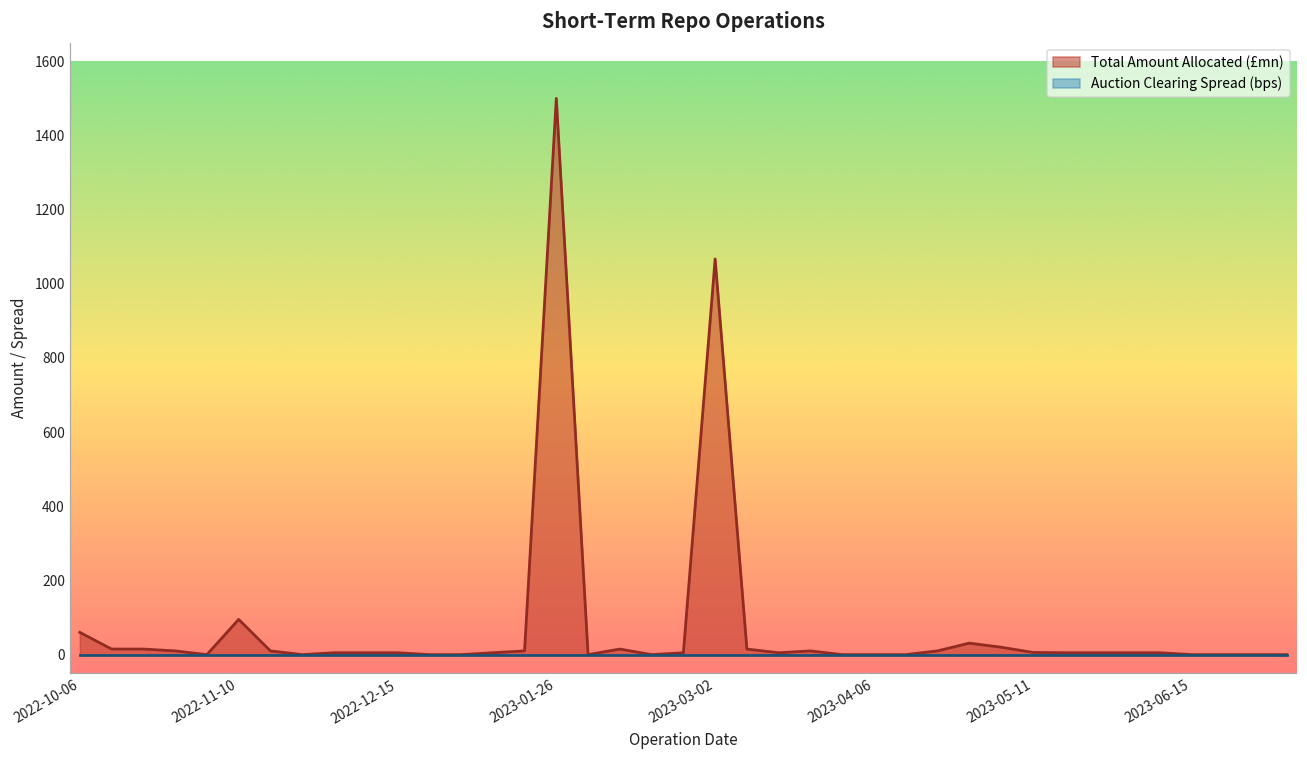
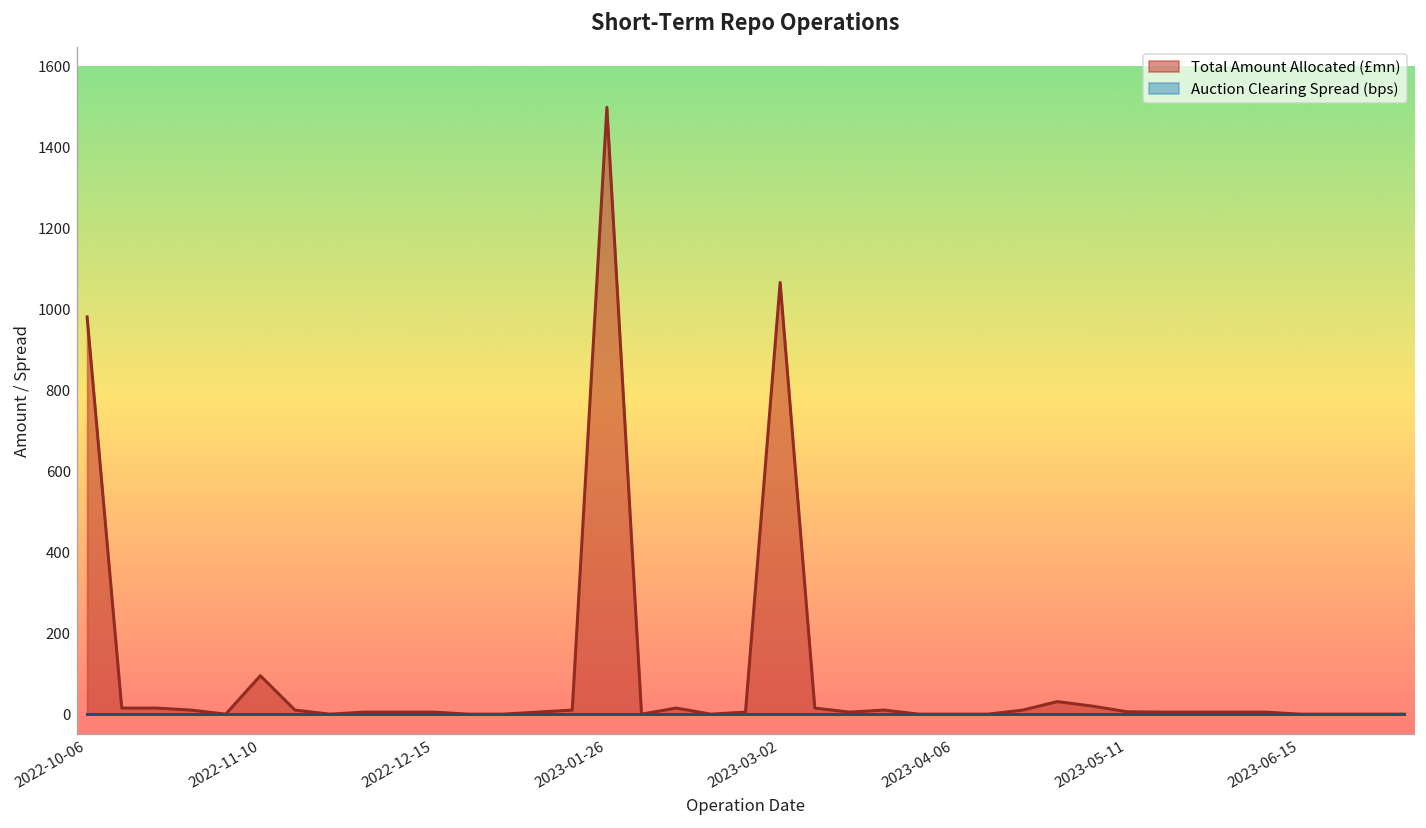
Total Amount Allocated (£mn), 2022-10-06: 60 -> 980
